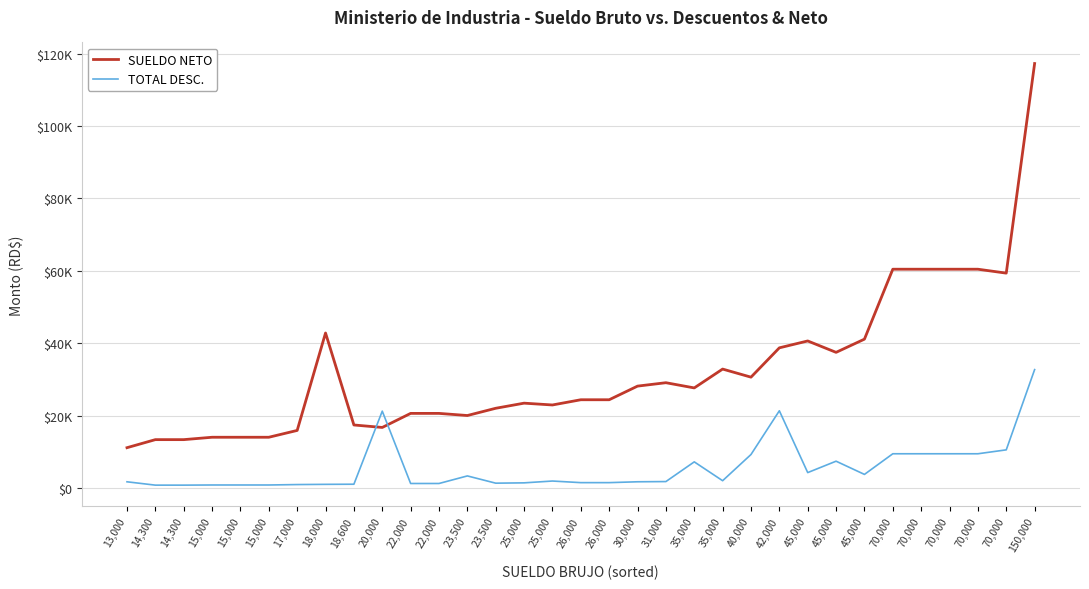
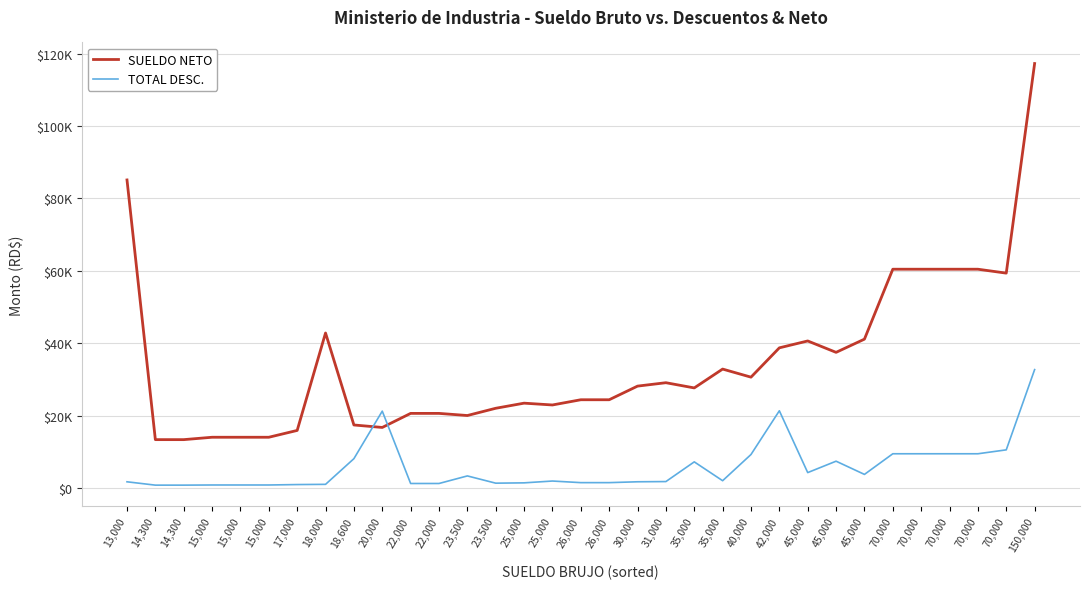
SUELDO NETO, 13,000: $11000 -> $85000
TOTAL DESC., 18,600: $1000 -> $8000
